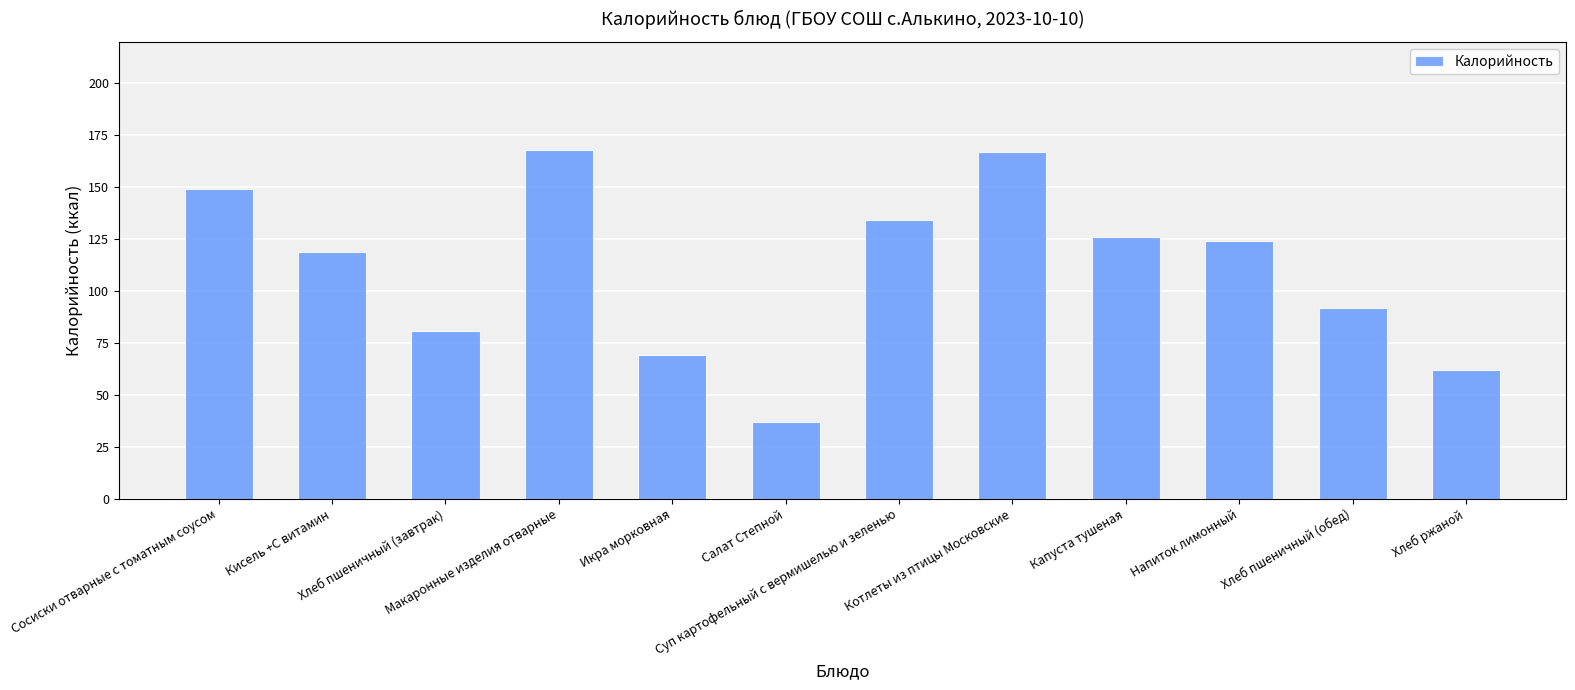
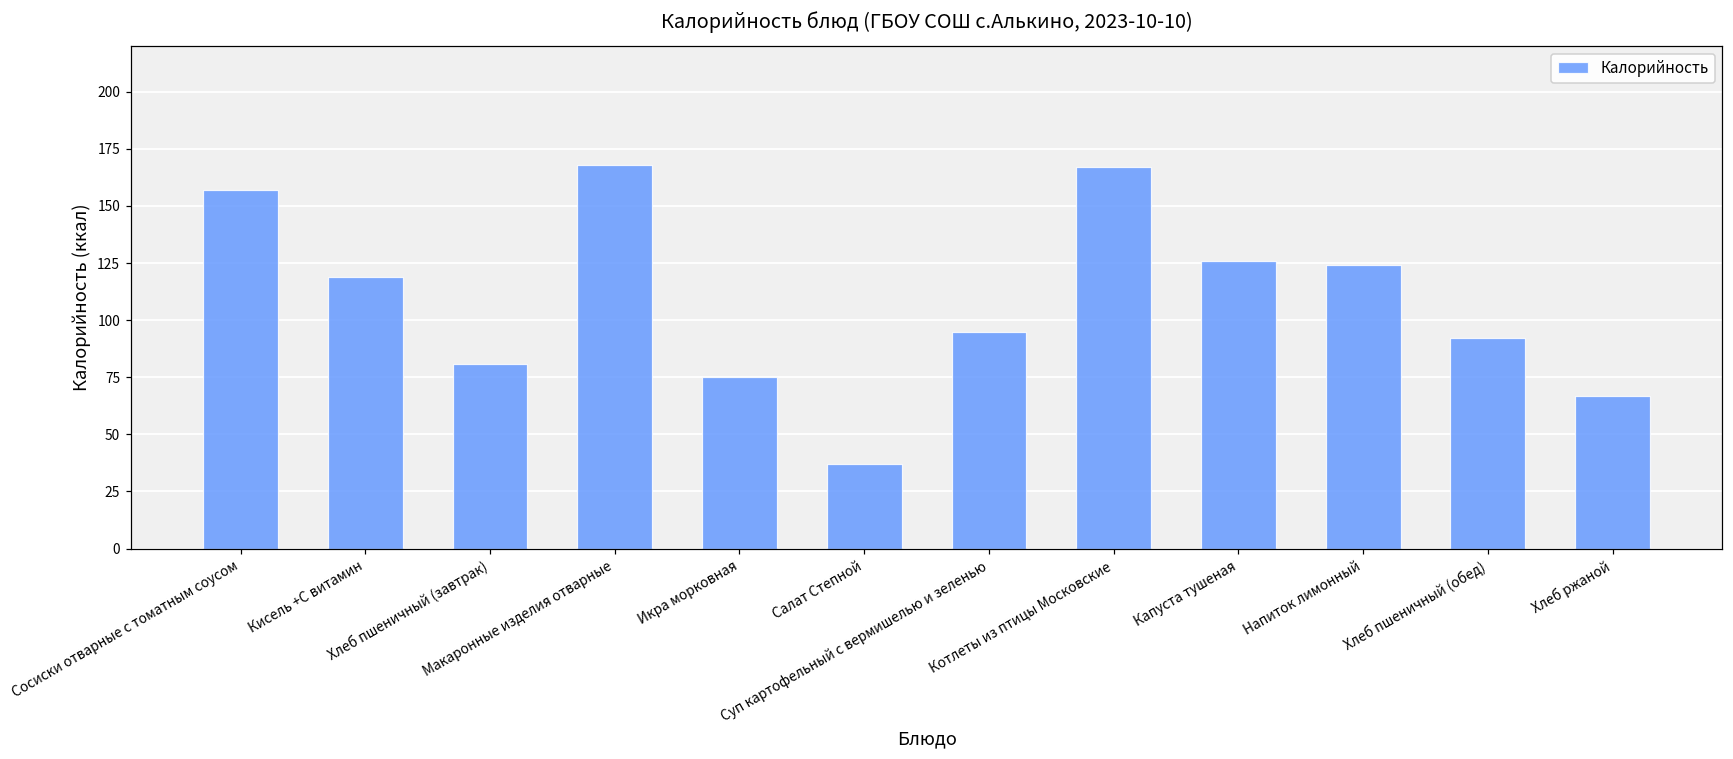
Сосиски отварные с томатным соусом: 149 -> 157
Икра морковная: 69 -> 75
Суп картофельный с вермишелью и зеленью: 134 -> 95
Хлеб ржаной: 62 -> 67
